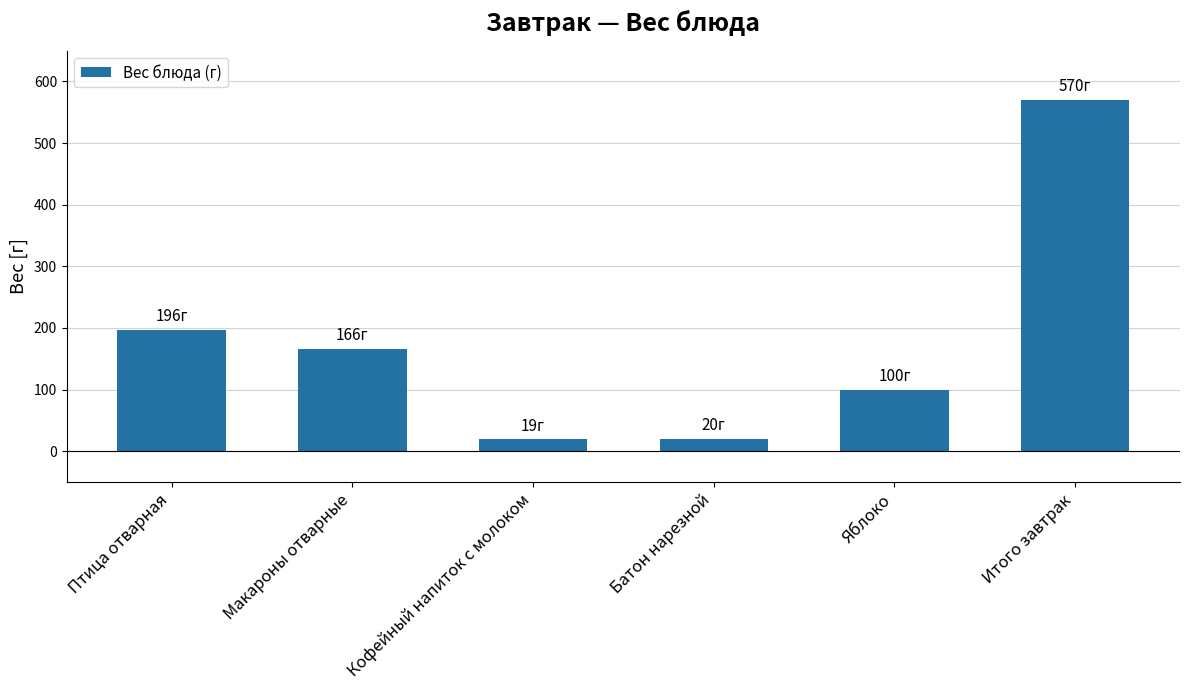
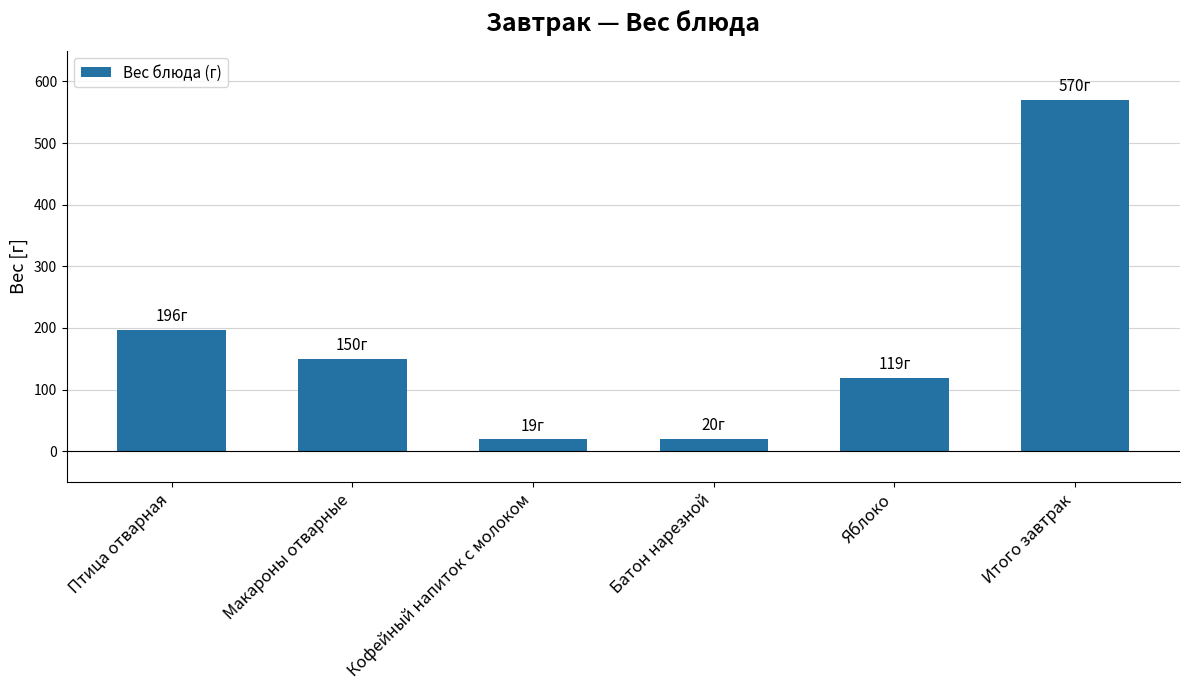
Макароны отварные: 166г -> 150г
Яблоко: 100г -> 119г
